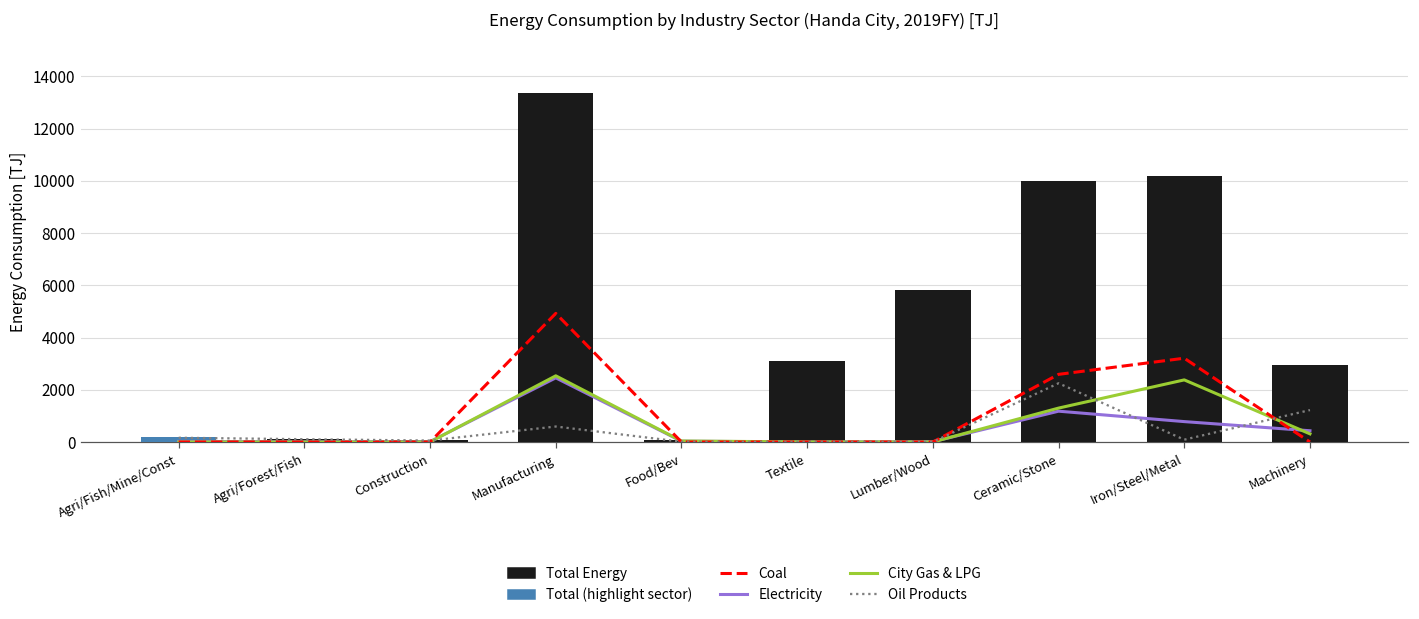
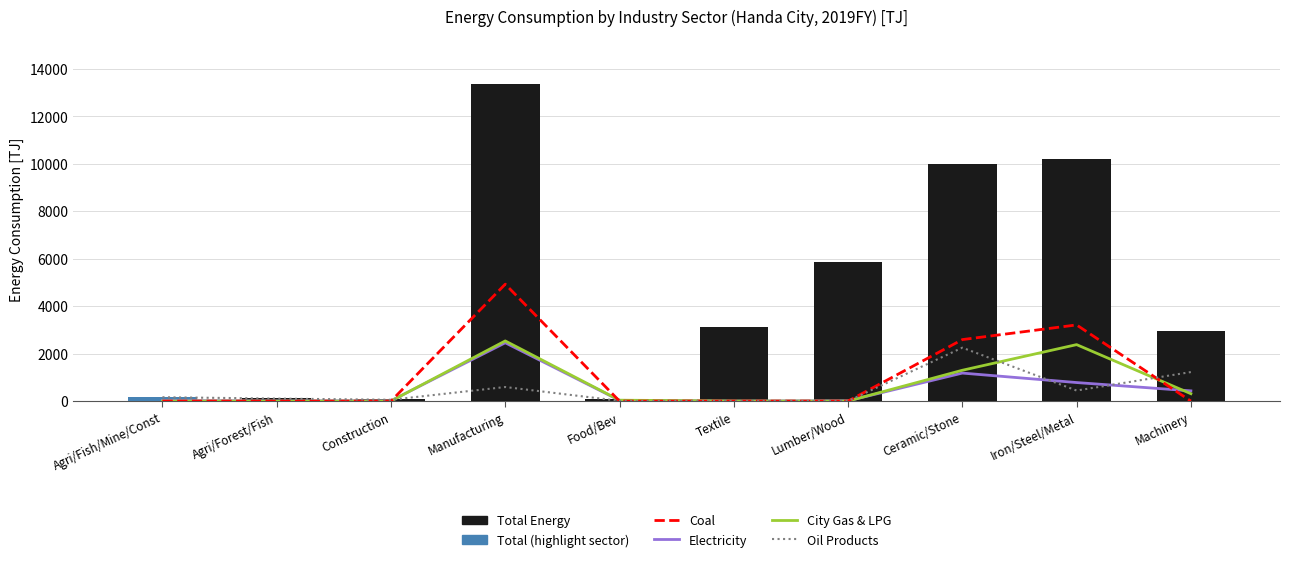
Oil Products, Iron/Steel/Metal: 100 -> 400
